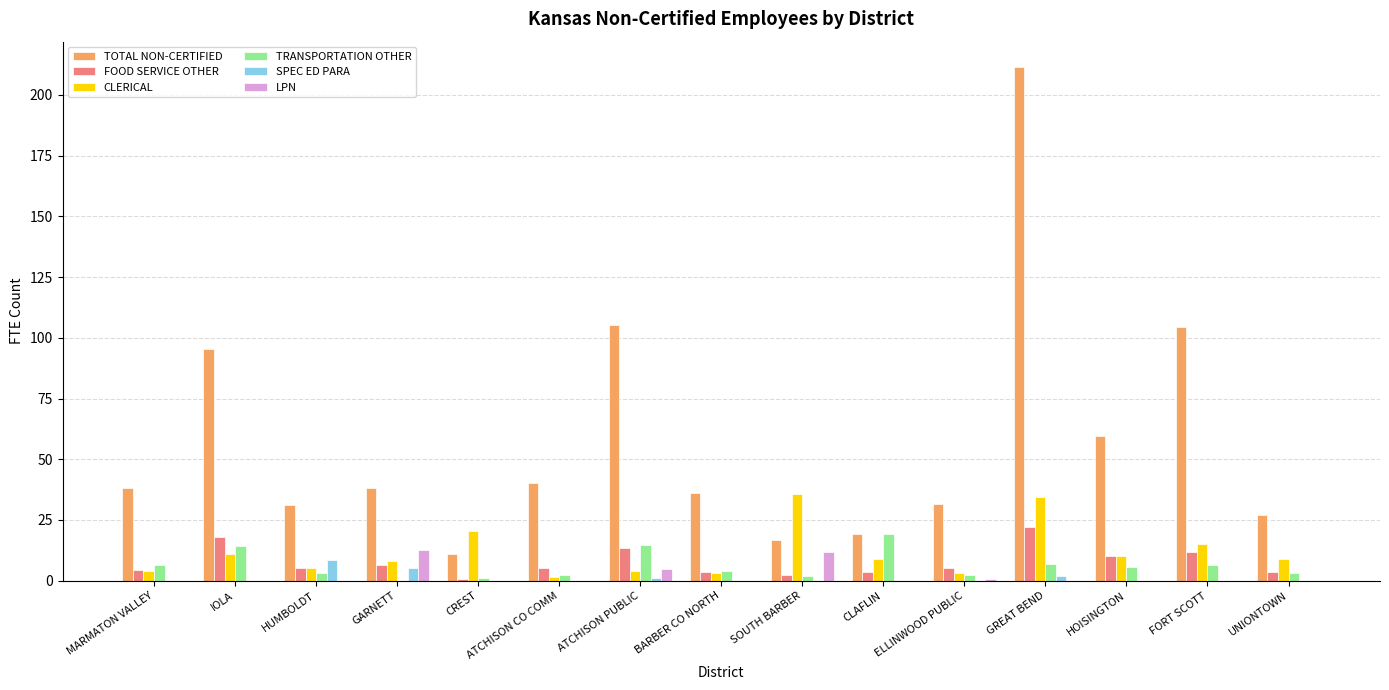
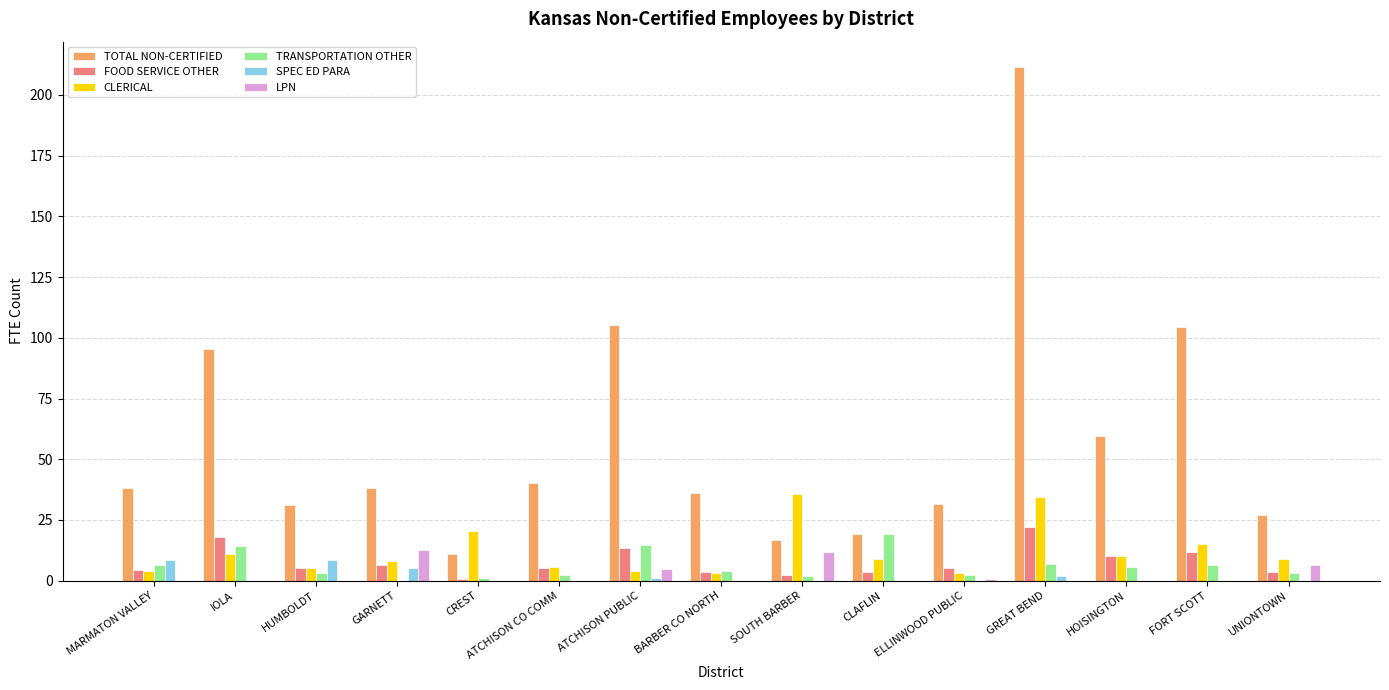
SPEC ED PARA, MARMATON VALLEY: 0 -> 9
CLERICAL, ATCHISON CO COMM: 2 -> 6
LPN, UNIONTOWN: 0 -> 6
